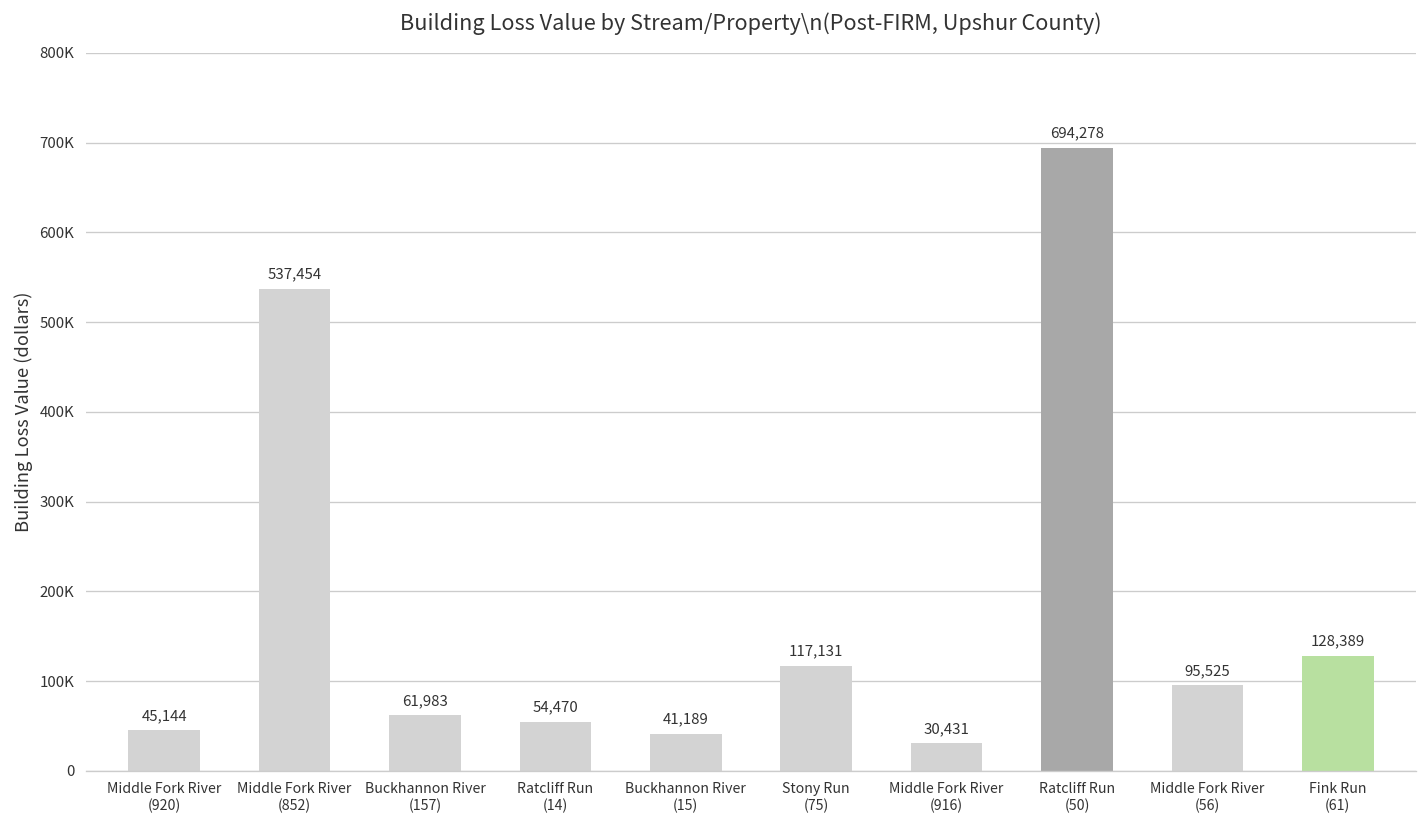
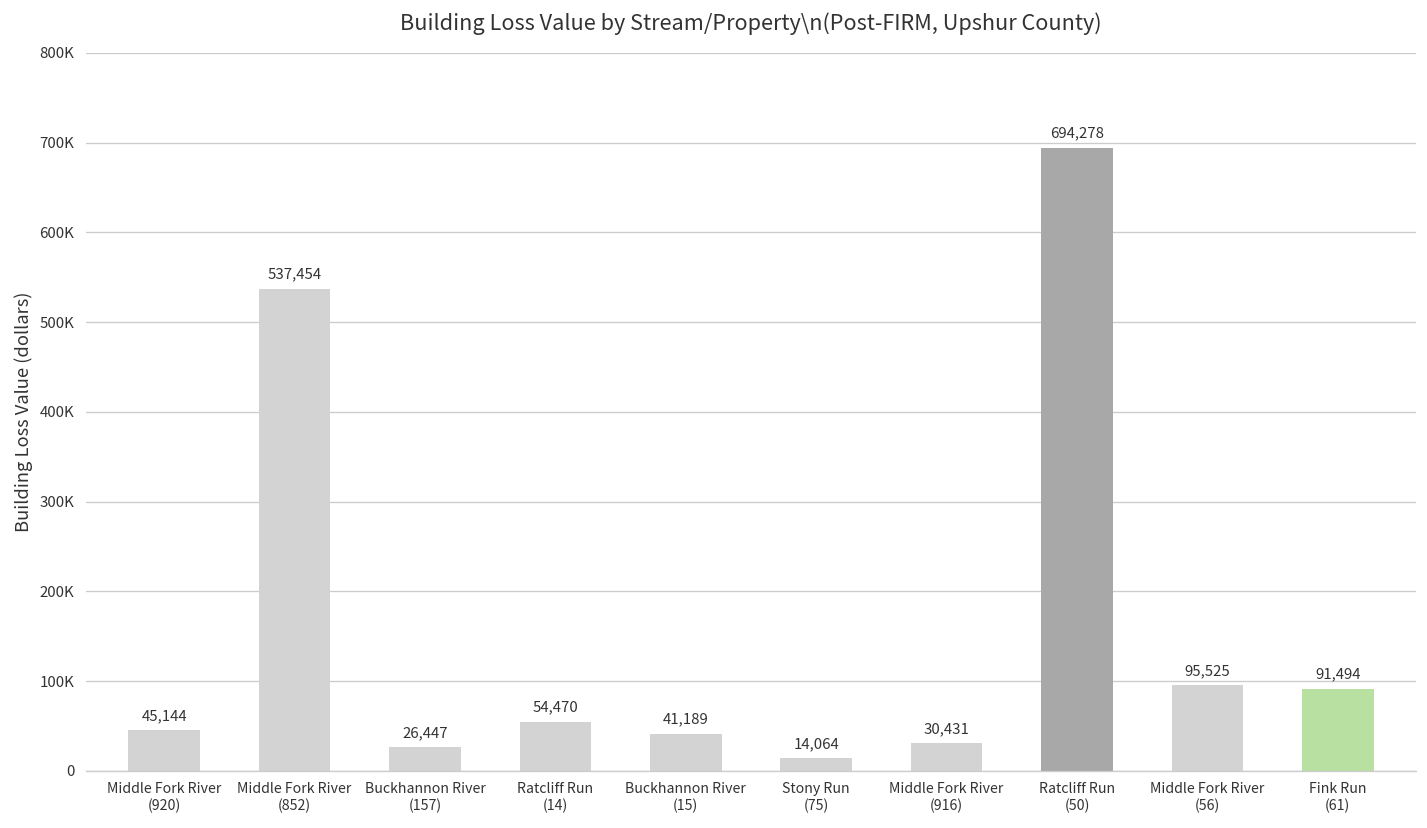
Buckhannon River (157): 61,983 -> 26,447
Stony Run (75): 117,131 -> 14,064
Fink Run (61): 128,389 -> 91,494
